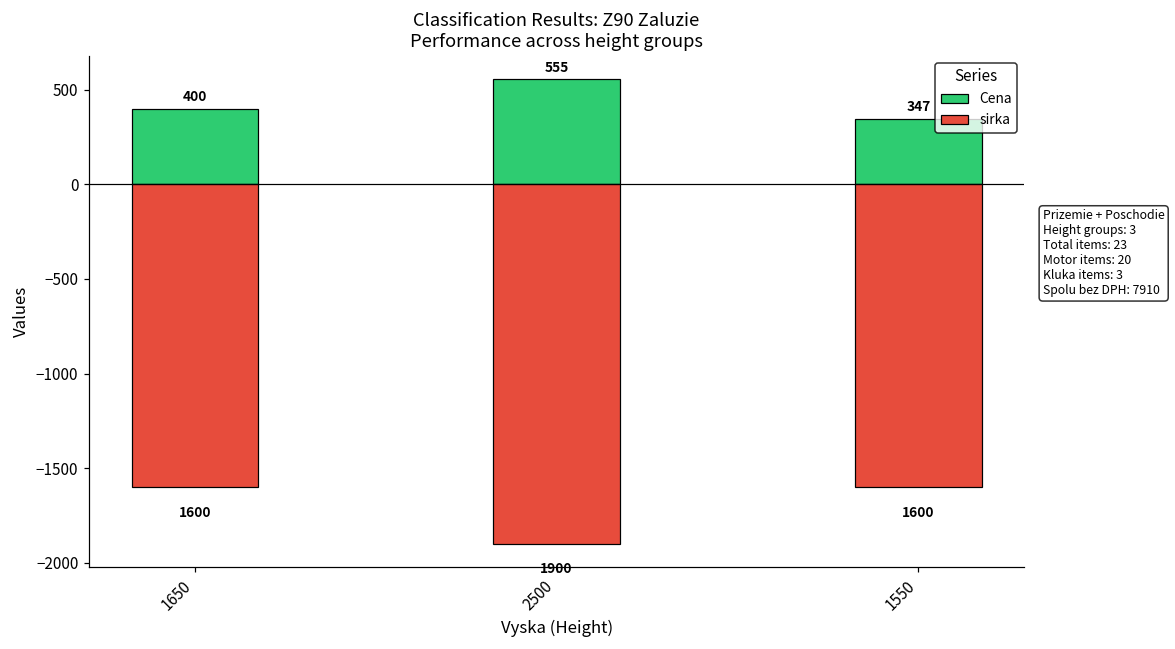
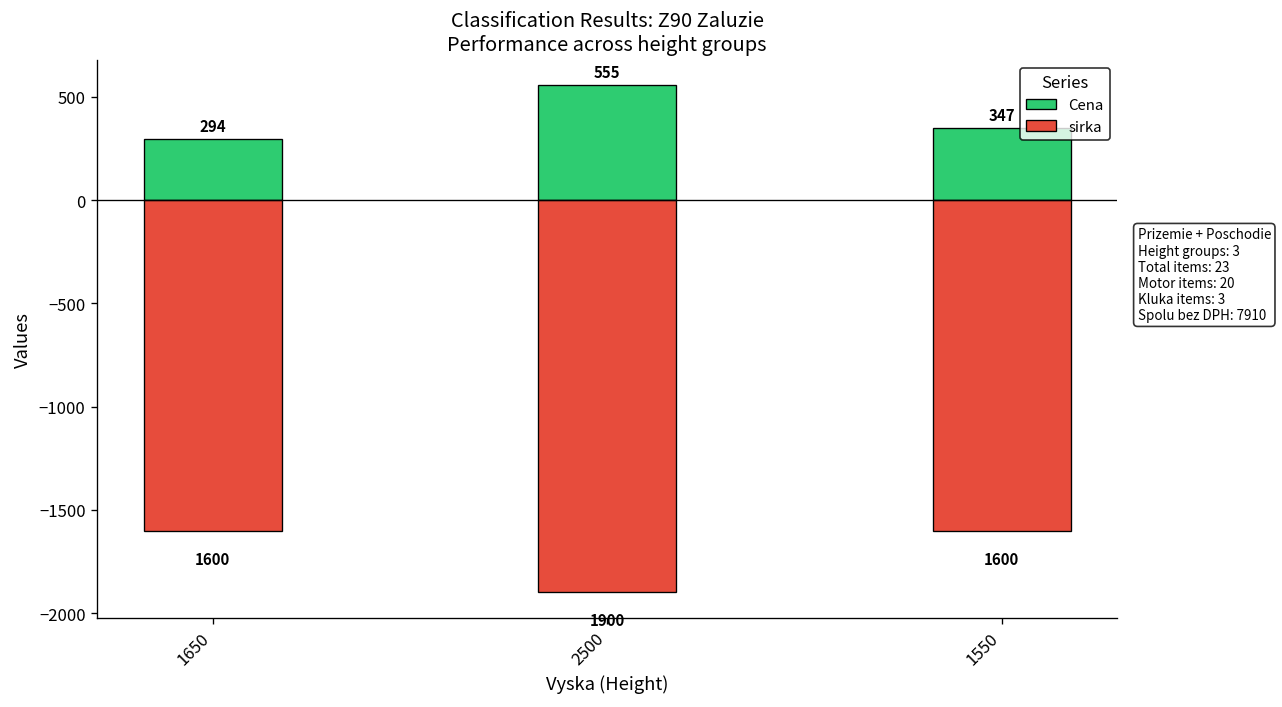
Cena, 1650: 400 -> 294
